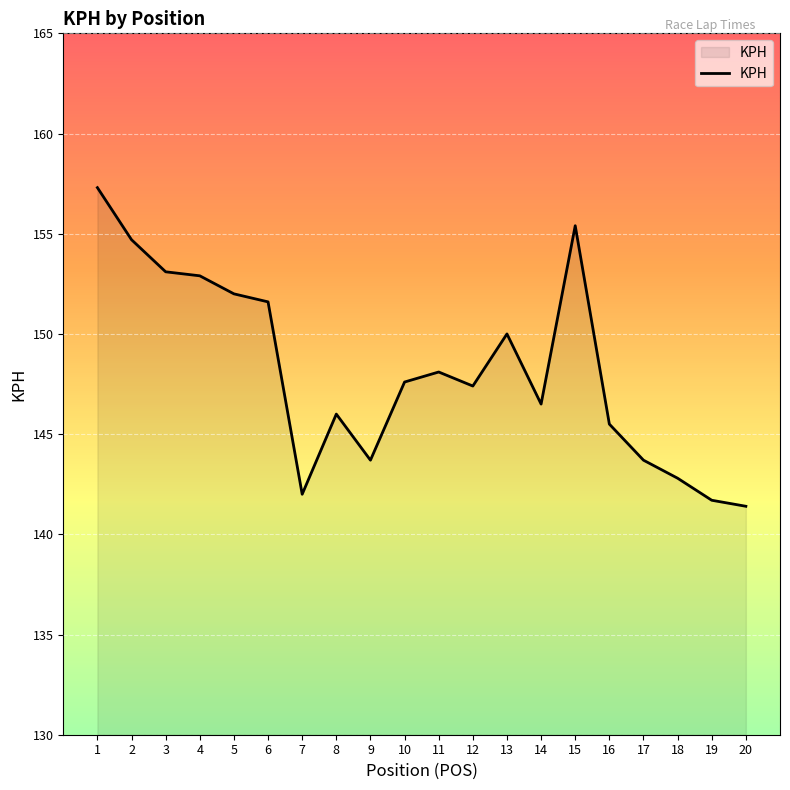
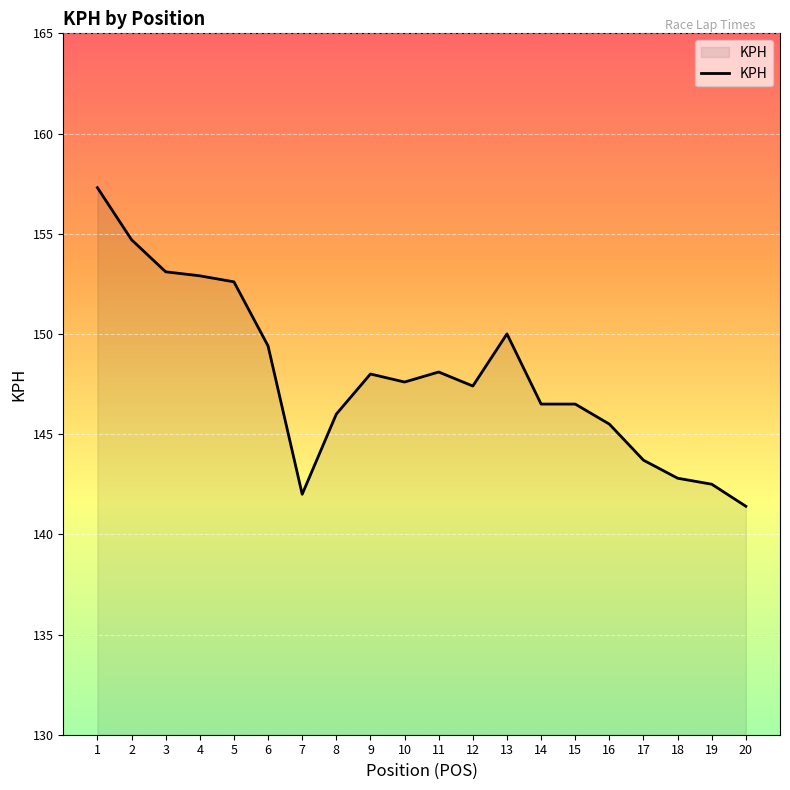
5: 152.0 -> 152.6
6: 151.6 -> 149.4
9: 143.7 -> 148.0
15: 155.4 -> 146.5
19: 141.7 -> 142.5
